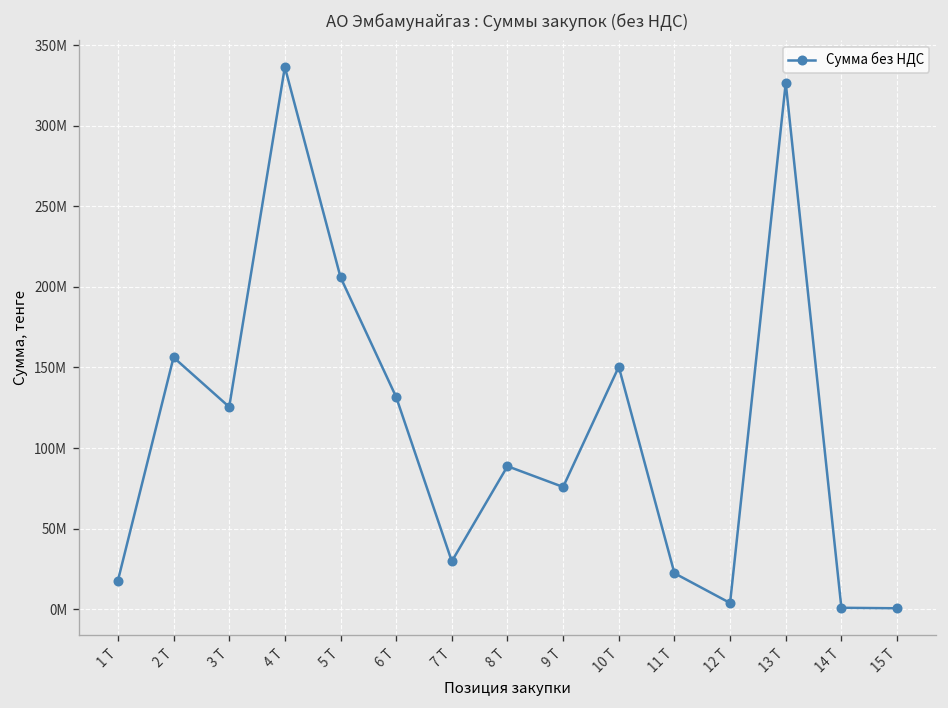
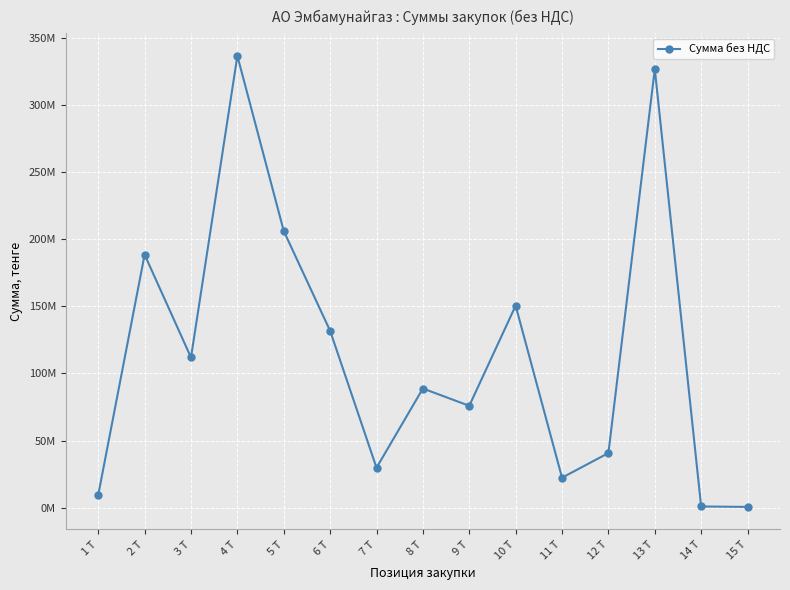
1 Т: 18000000 -> 10000000
2 Т: 156000000 -> 188000000
3 Т: 126000000 -> 112000000
12 Т: 4000000 -> 41000000
